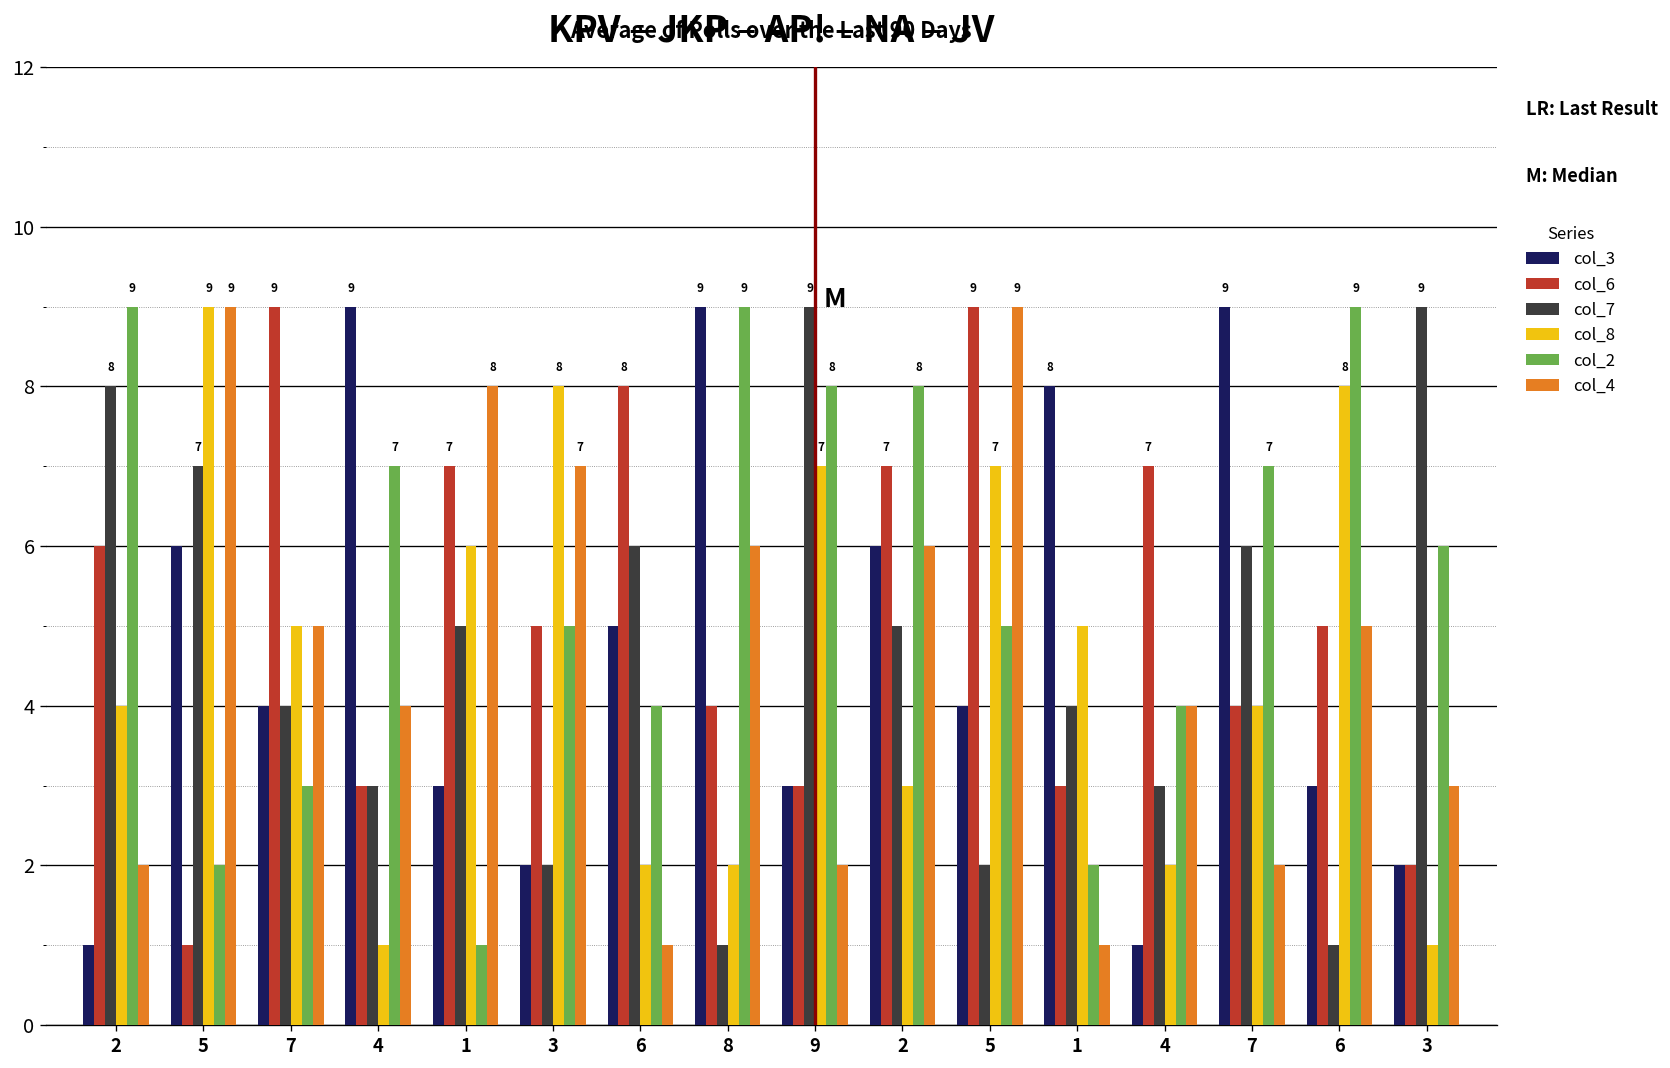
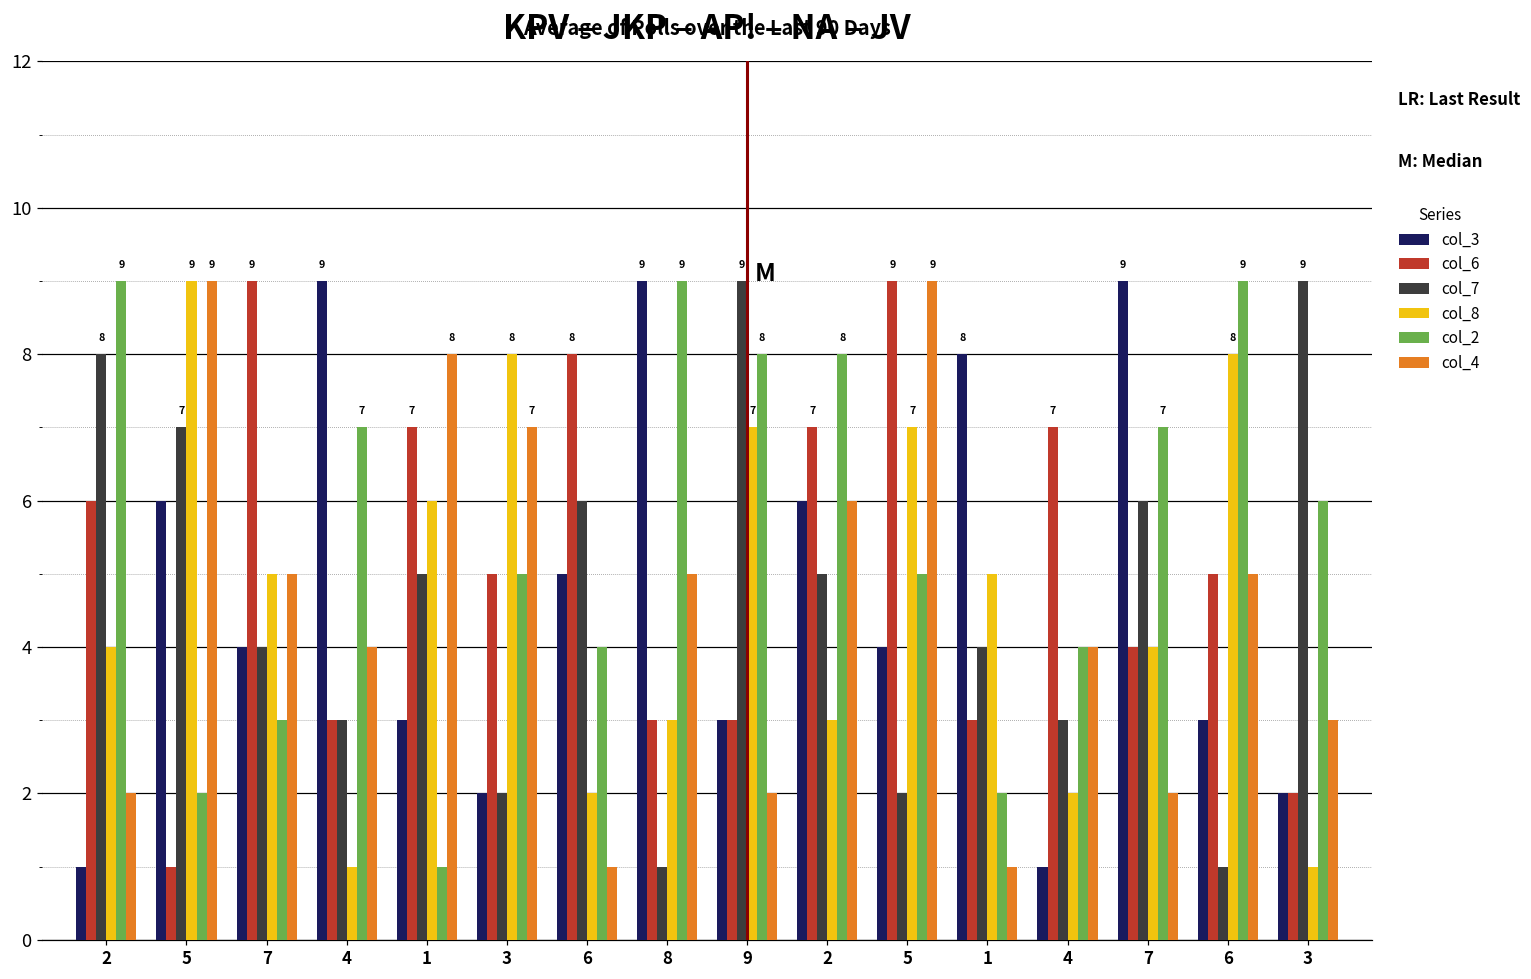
col_6, 8: 4 -> 3
col_8, 8: 2 -> 3
col_4, 8: 6 -> 5
